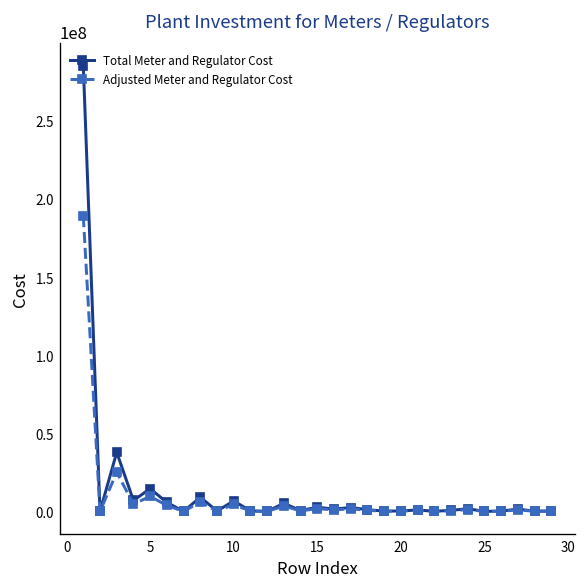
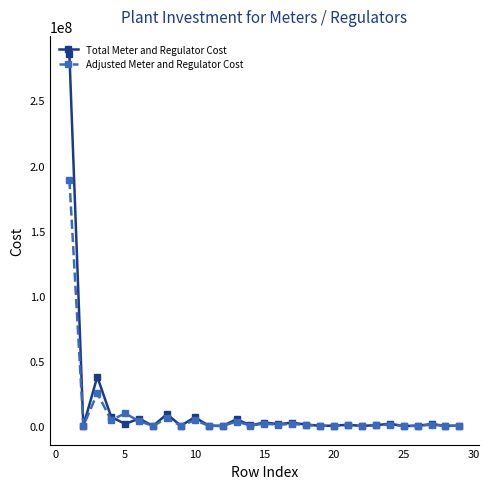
Total Meter and Regulator Cost, 5: 15000000 -> 2000000
